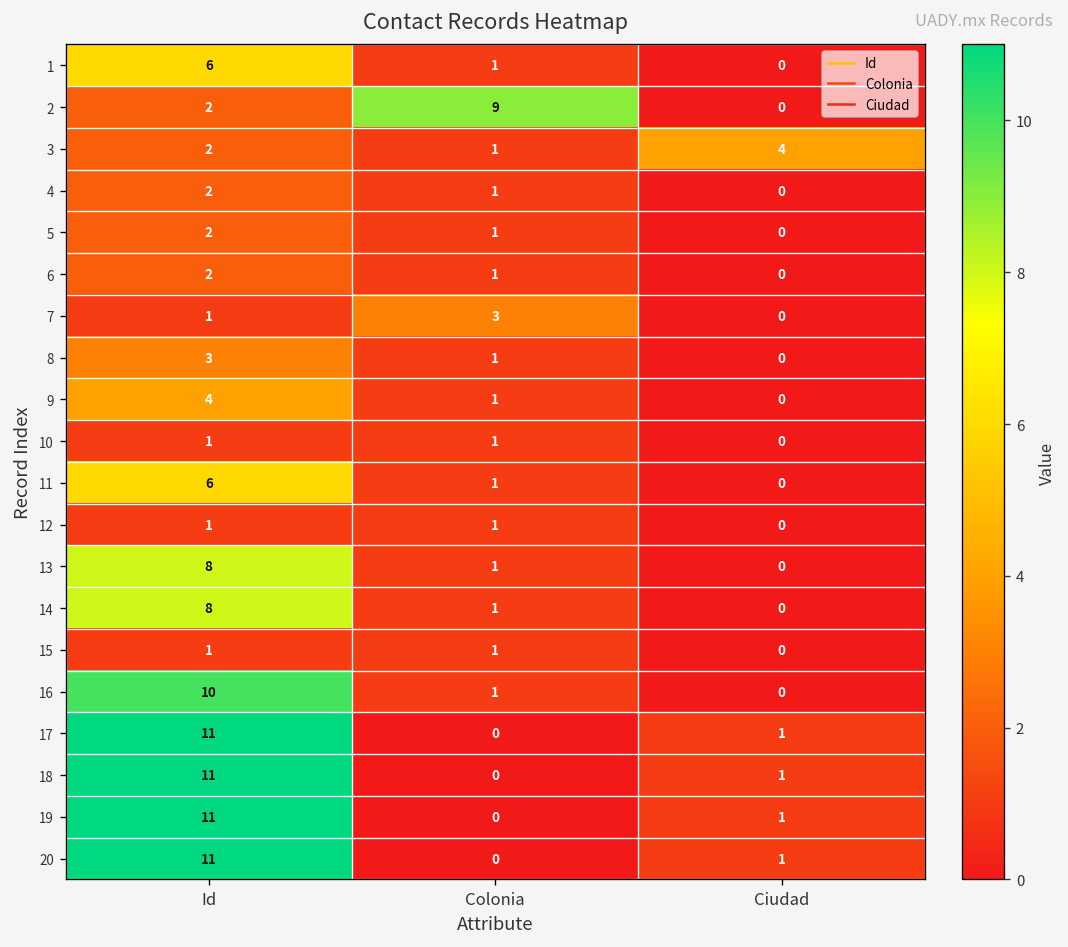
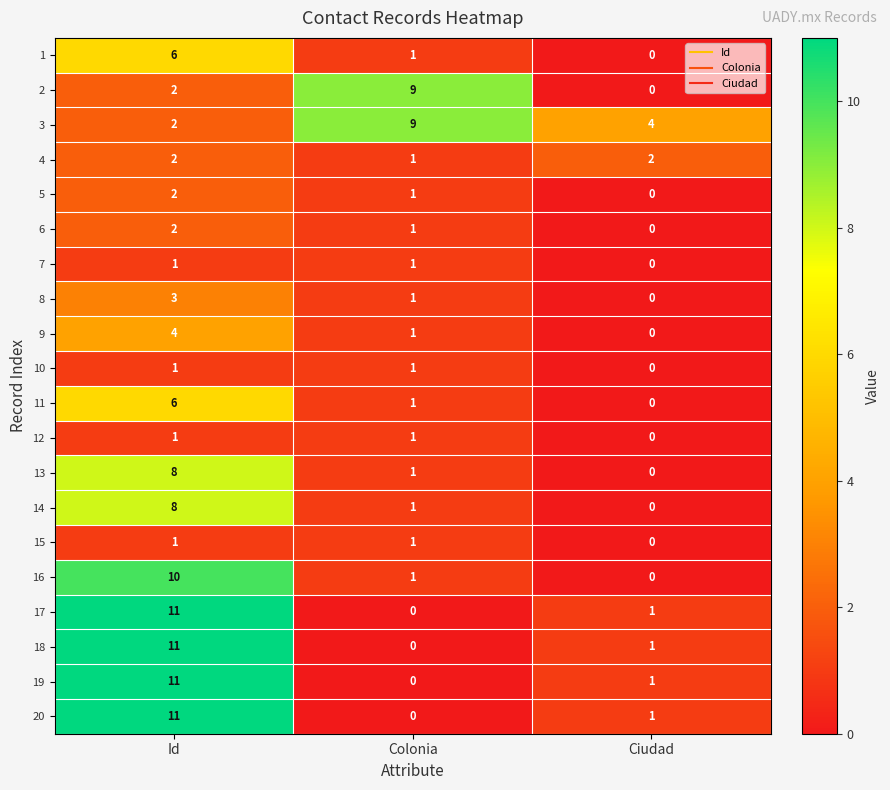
3, Colonia: 1 -> 9
4, Ciudad: 0 -> 2
7, Colonia: 3 -> 1
